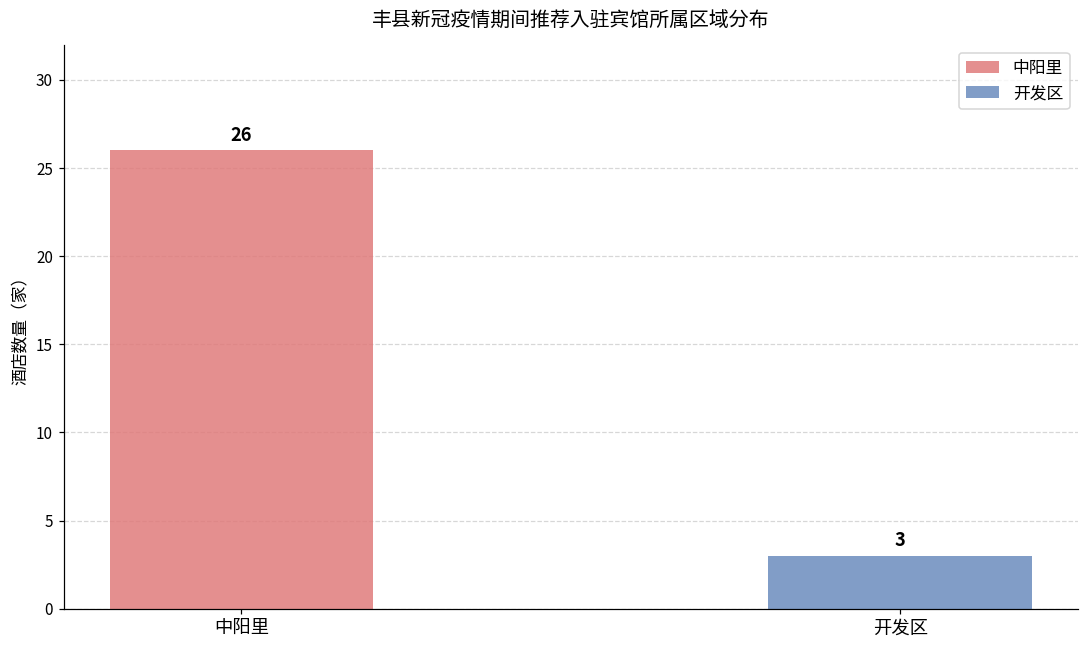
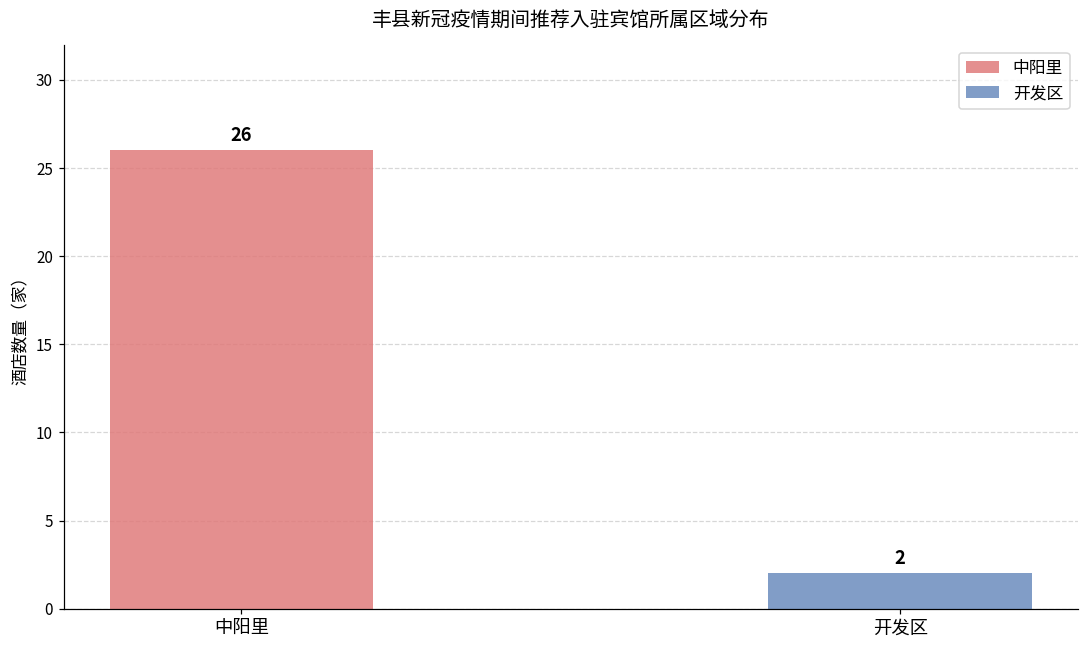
开发区: 3 -> 2
